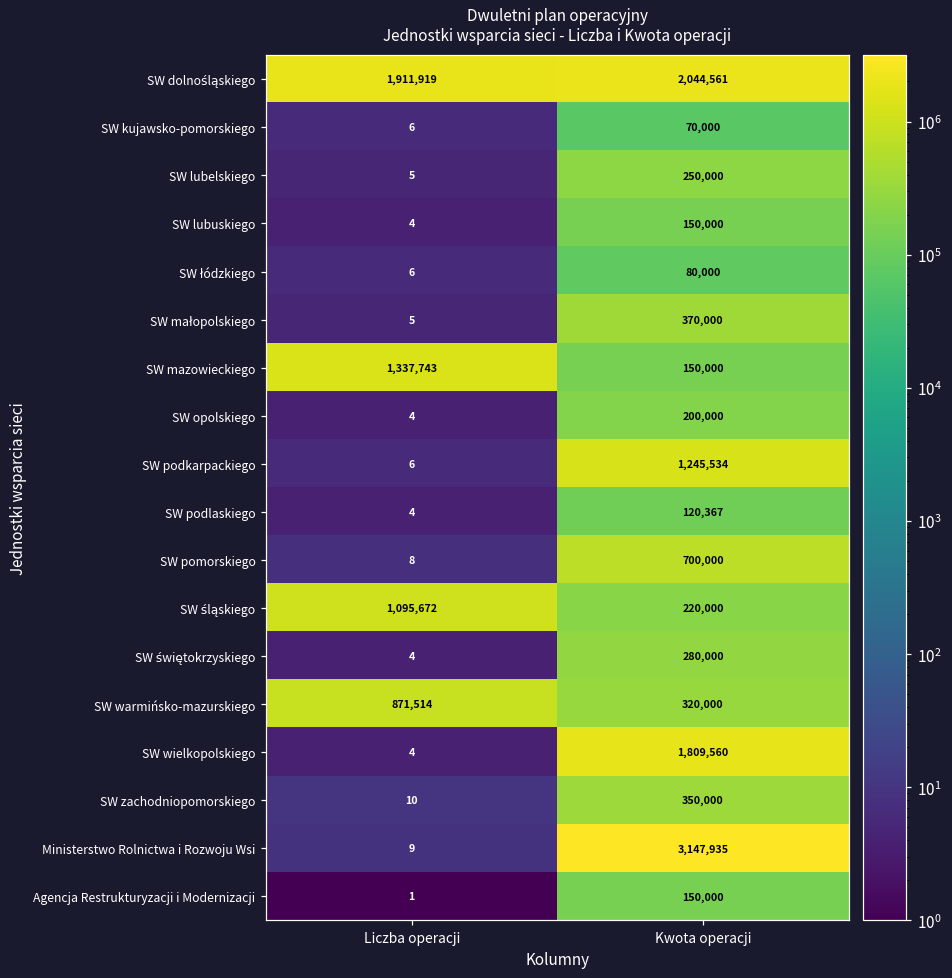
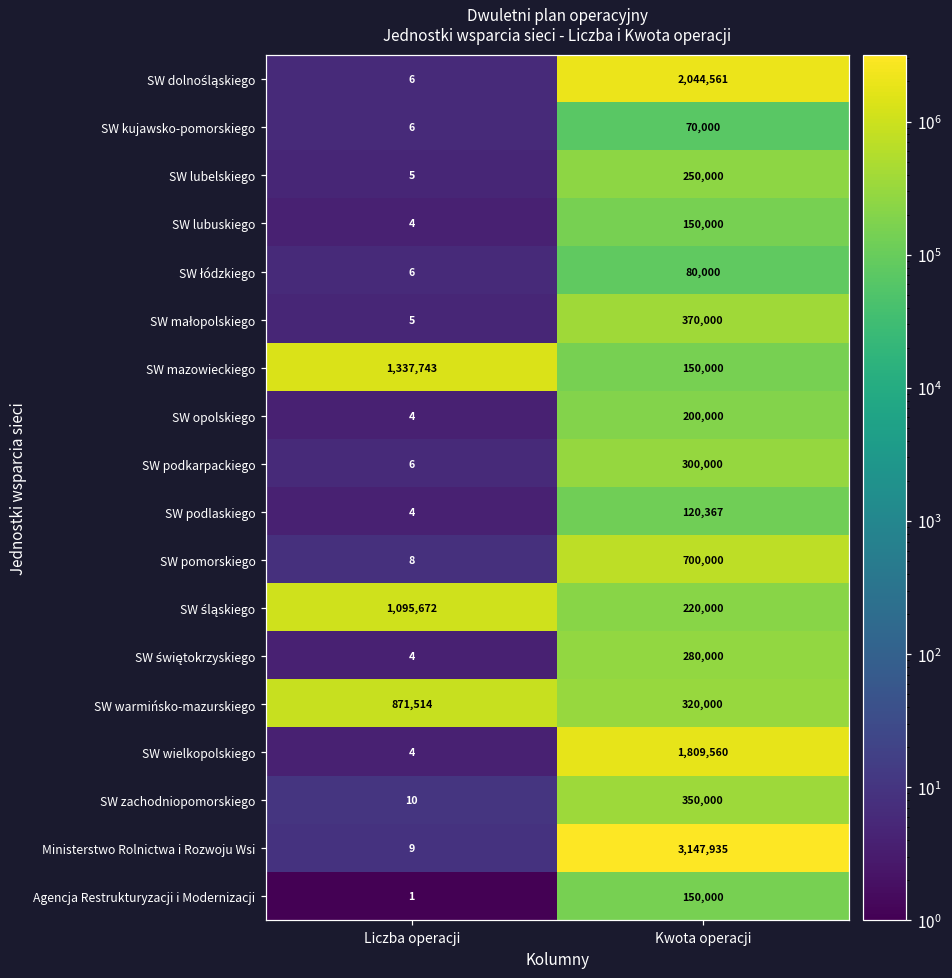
SW dolnośląskiego, Liczba operacji: 1,911,919 -> 6
SW podkarpackiego, Kwota operacji: 1,245,534 -> 300,000
